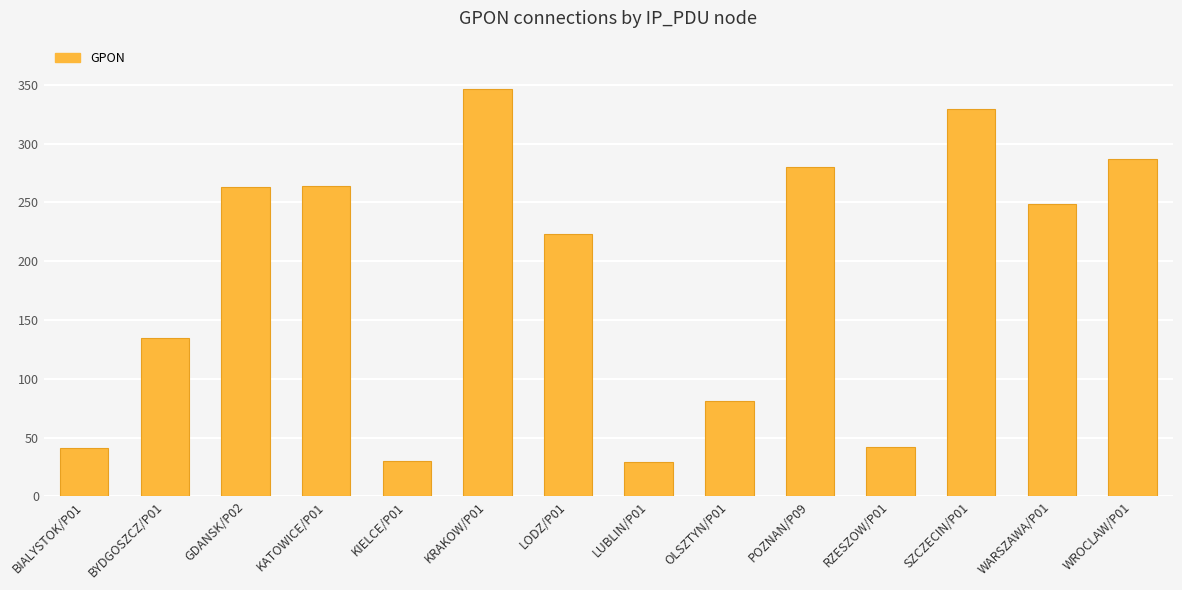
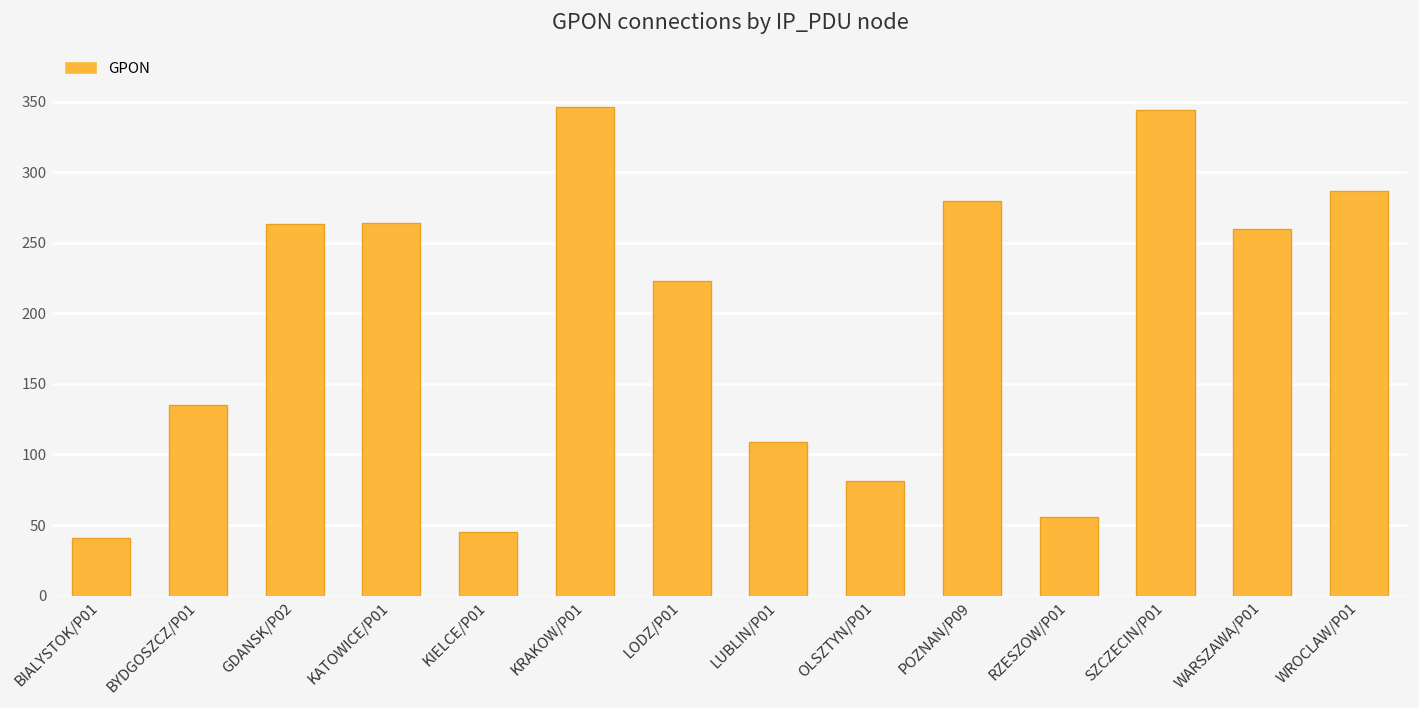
KIELCE/P01: 30 -> 45
LUBLIN/P01: 29 -> 109
RZESZOW/P01: 42 -> 56
SZCZECIN/P01: 329 -> 344
WARSZAWA/P01: 249 -> 260
